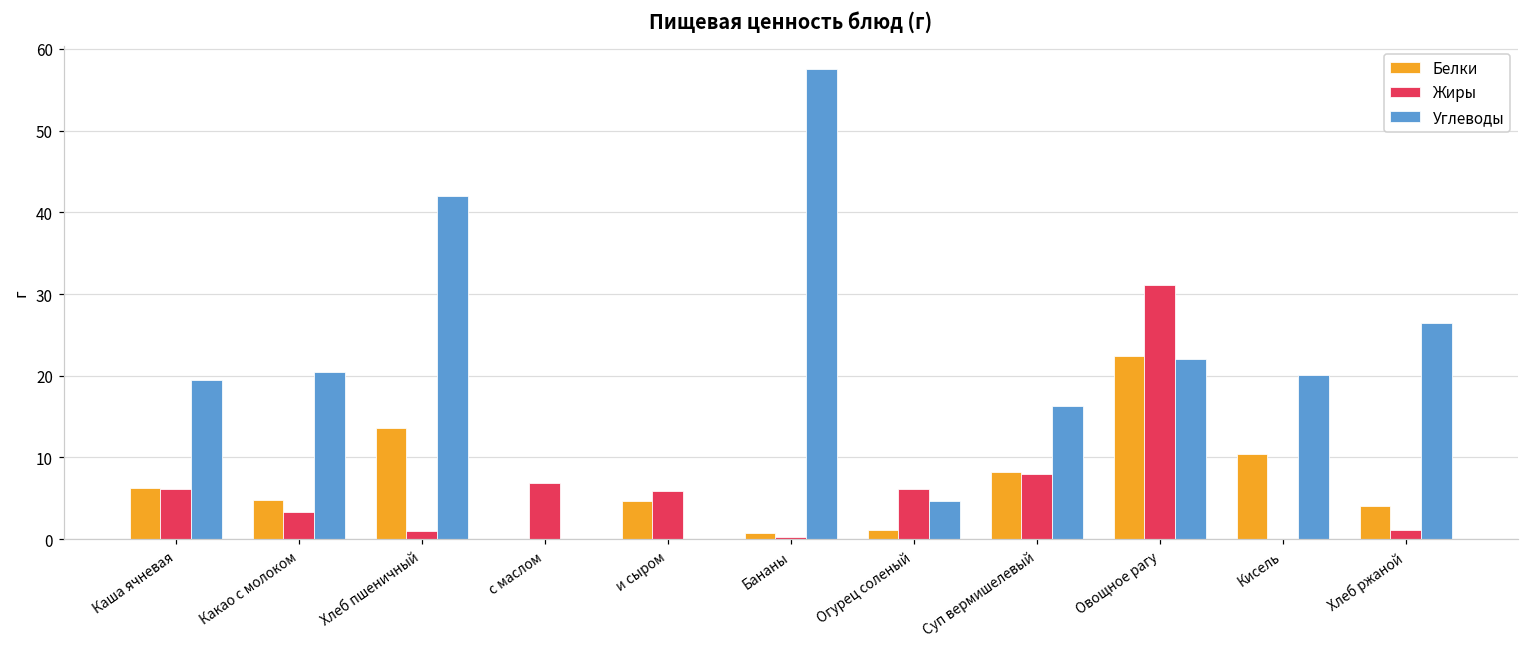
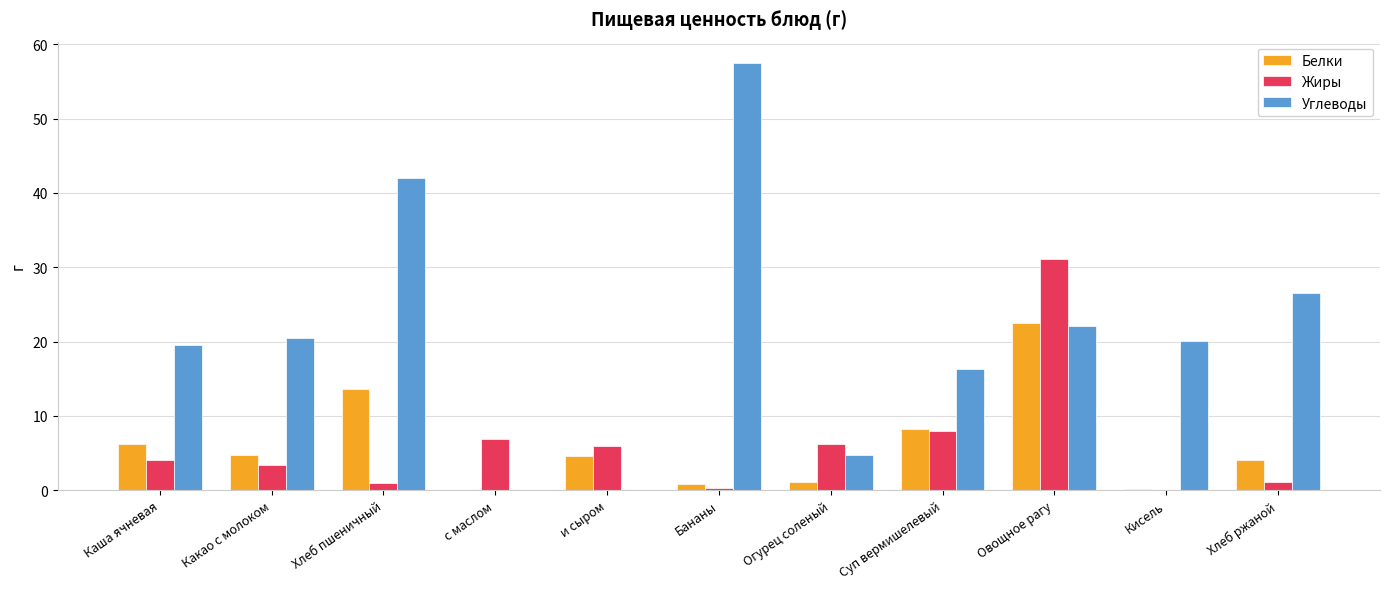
Жиры, Каша ячневая: 6 -> 4
Белки, Кисель: 10 -> 0
